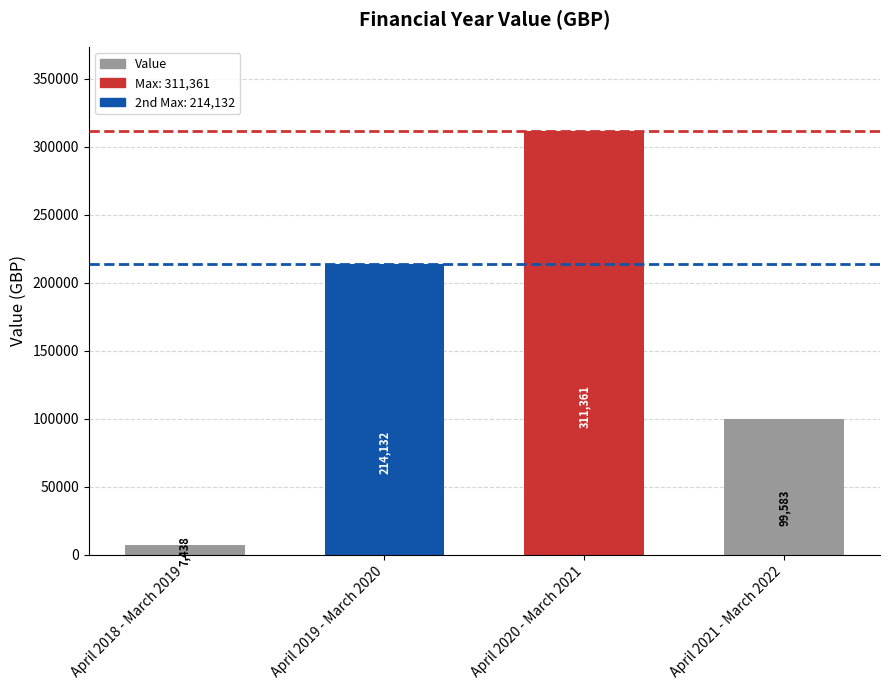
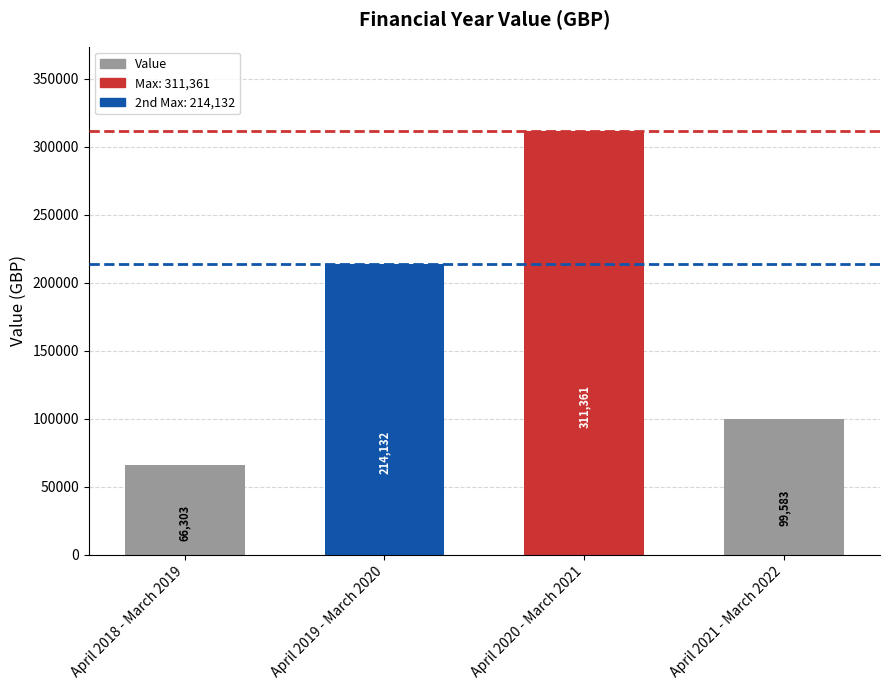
April 2018 - March 2019: 7,438 -> 66,303
